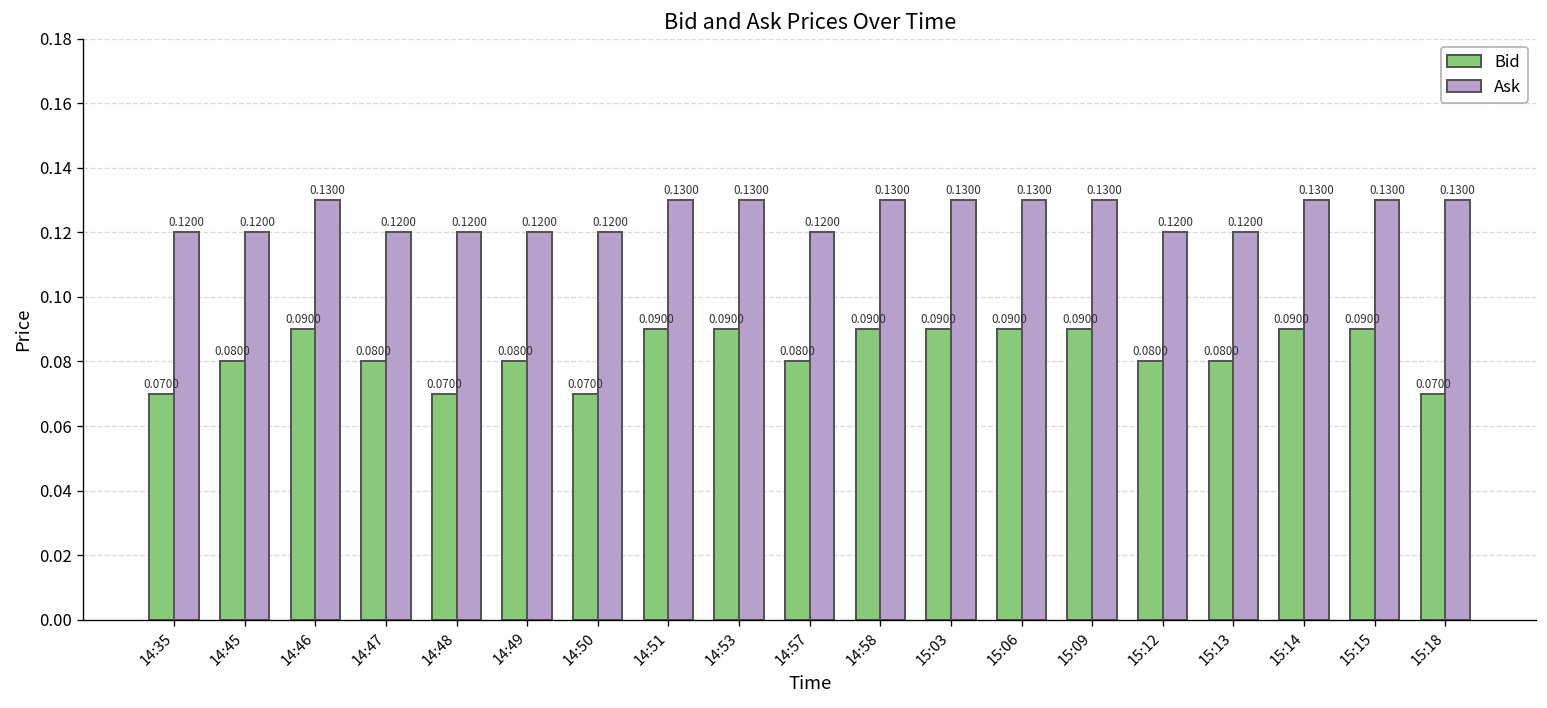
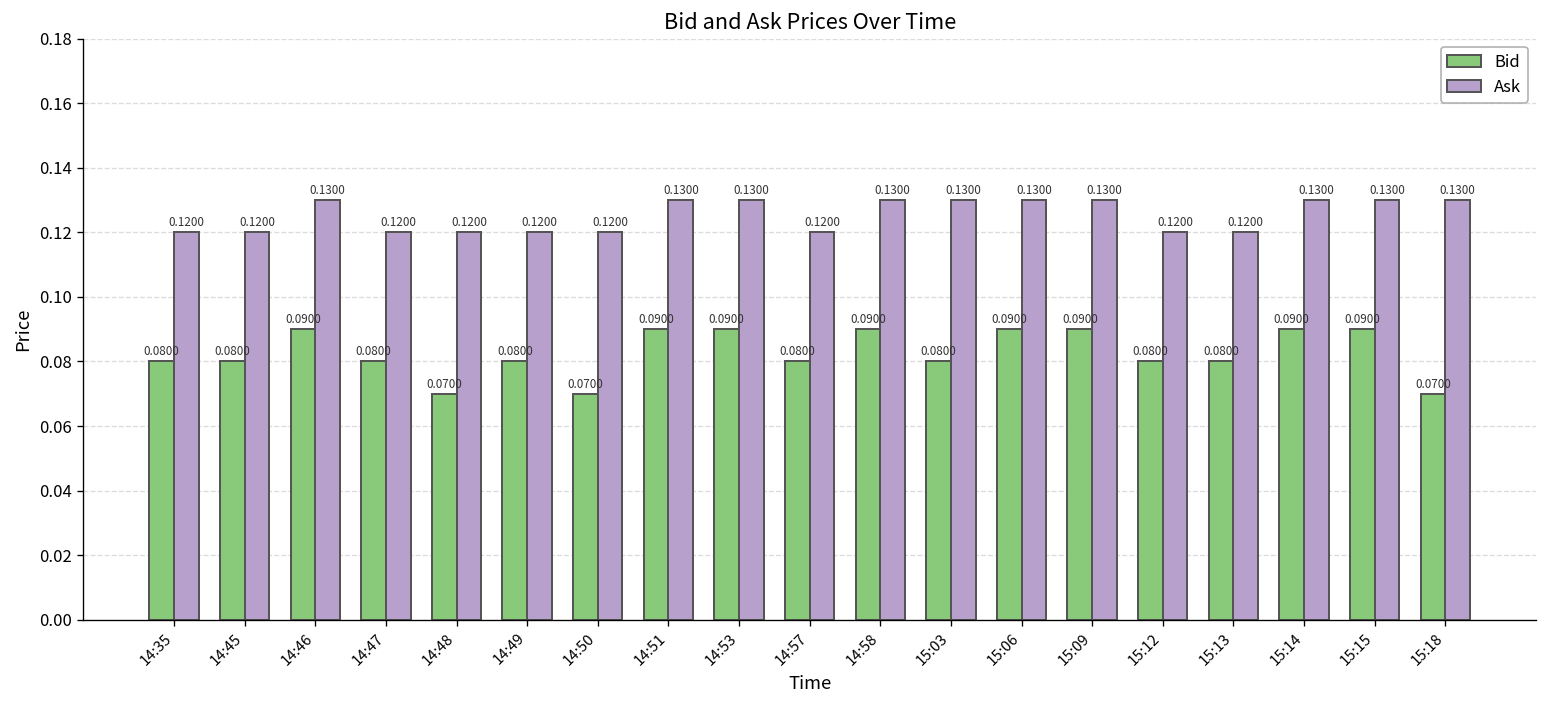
Bid, 14:35: 0.0700 -> 0.0800
Bid, 15:03: 0.0900 -> 0.0800
